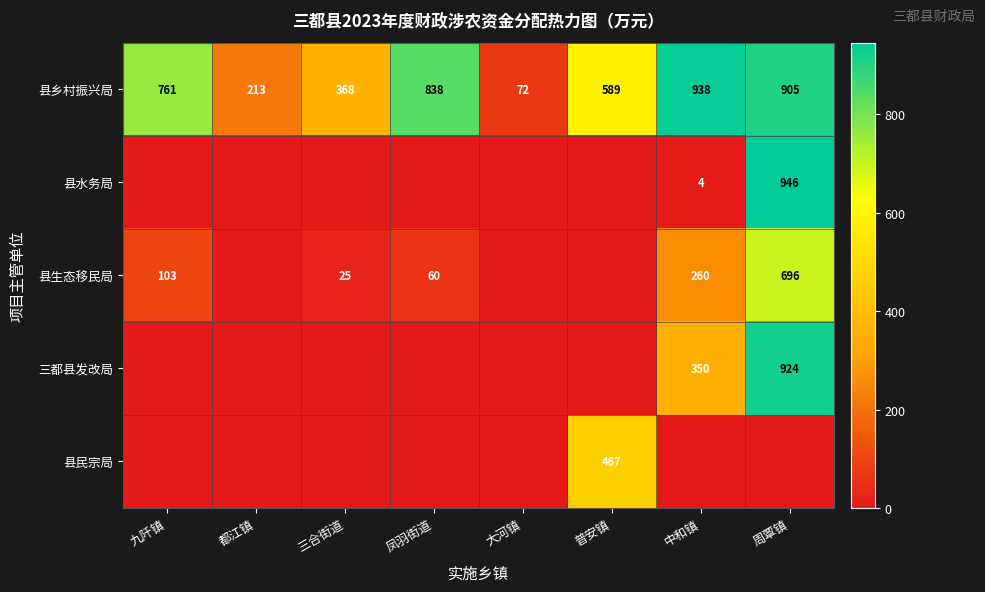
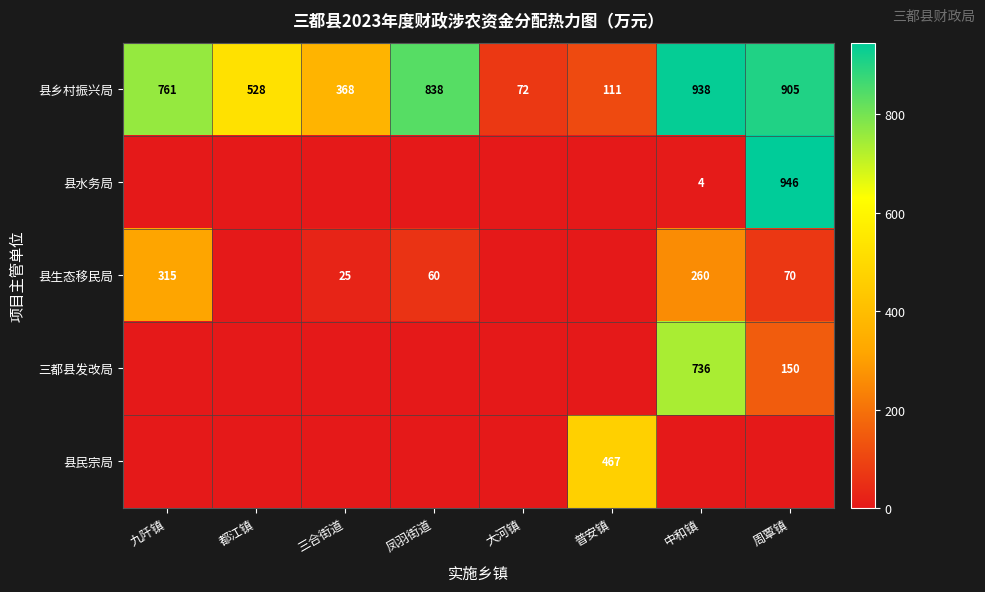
县乡村振兴局, 都江镇: 213 -> 528
县乡村振兴局, 普安镇: 589 -> 111
县生态移民局, 九阡镇: 103 -> 315
县生态移民局, 周覃镇: 696 -> 70
三都县发改局, 中和镇: 350 -> 736
三都县发改局, 周覃镇: 924 -> 150
